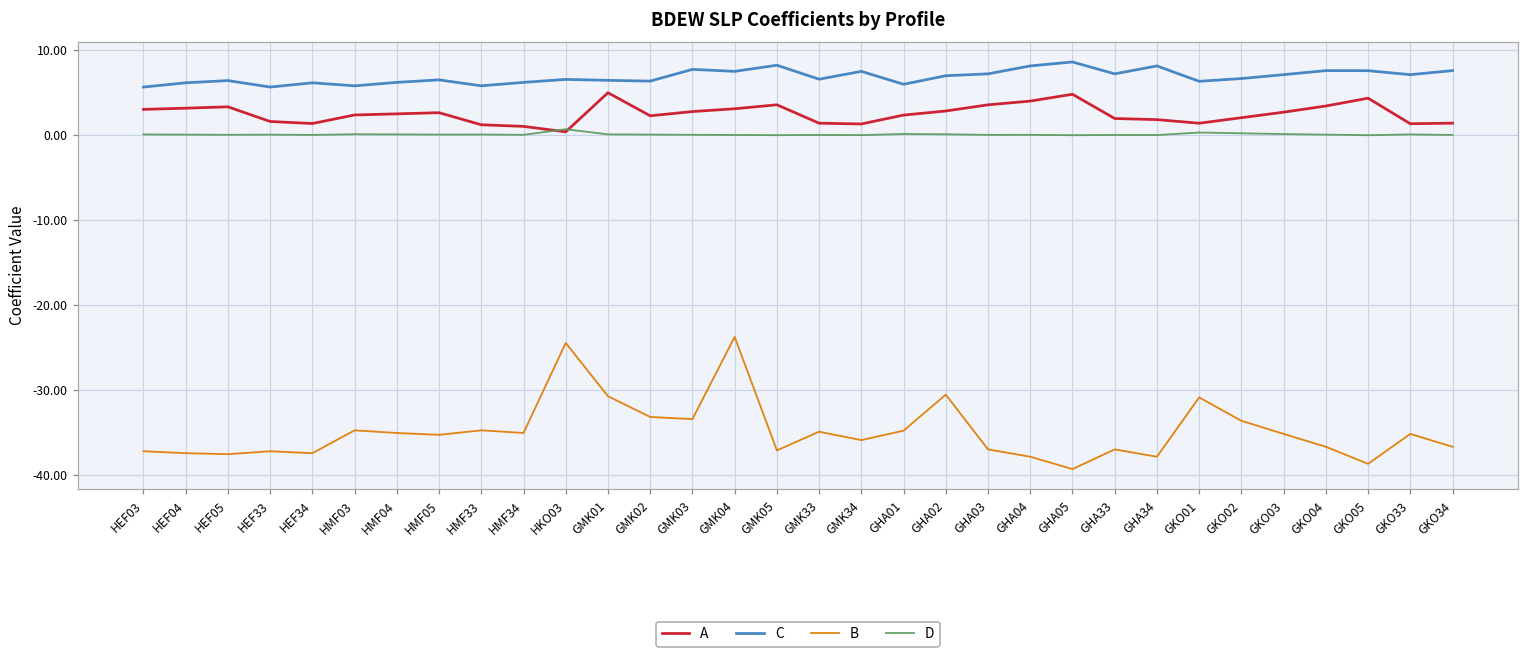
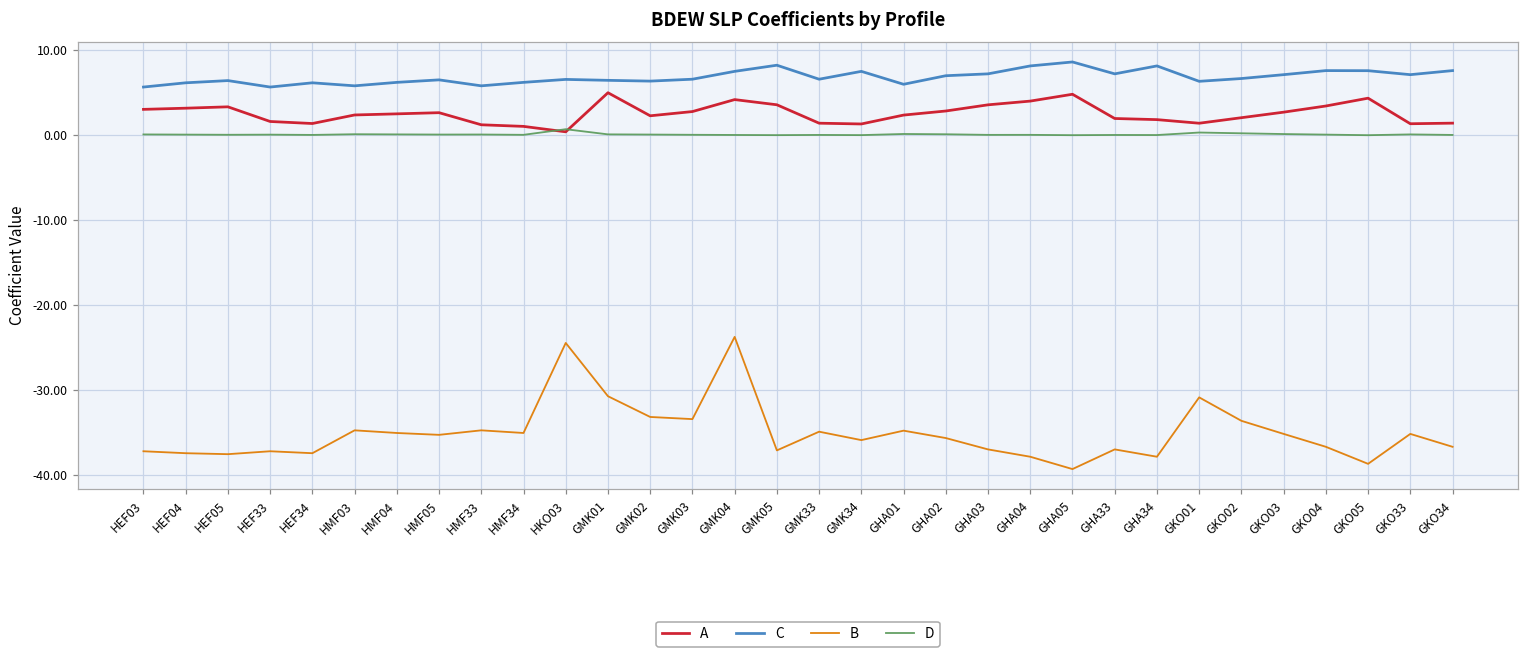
C, GMK03: 8 -> 7
A, GMK04: 3 -> 4
B, GHA02: -31 -> -36
